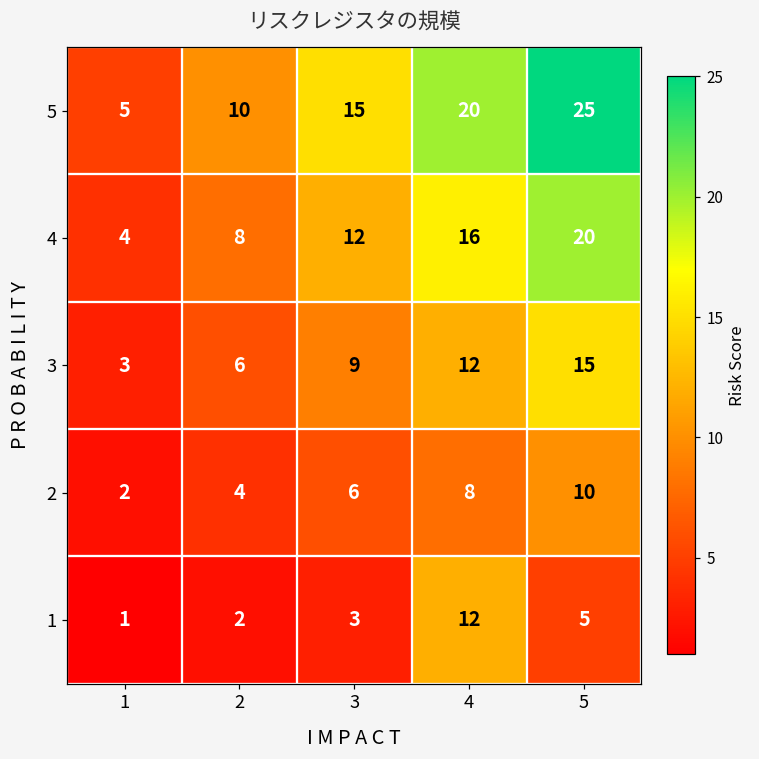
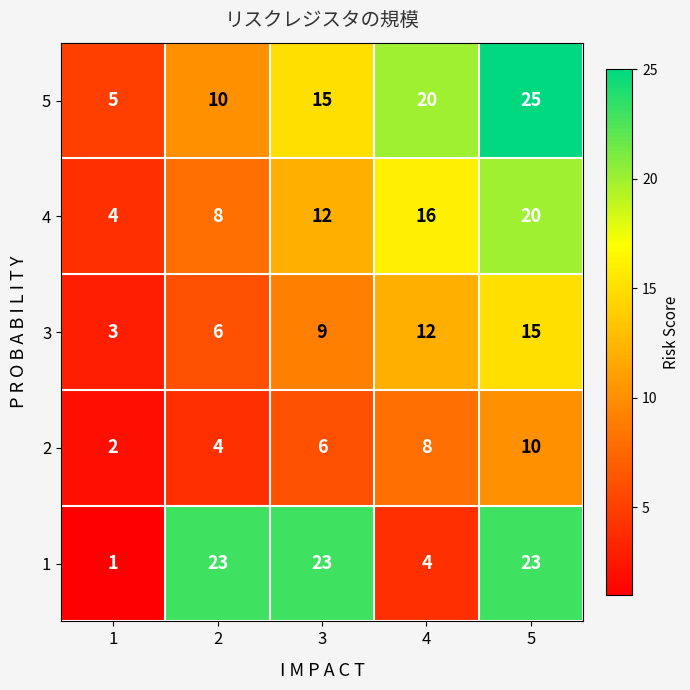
1, 2: 2 -> 23
1, 3: 3 -> 23
1, 4: 12 -> 4
1, 5: 5 -> 23
